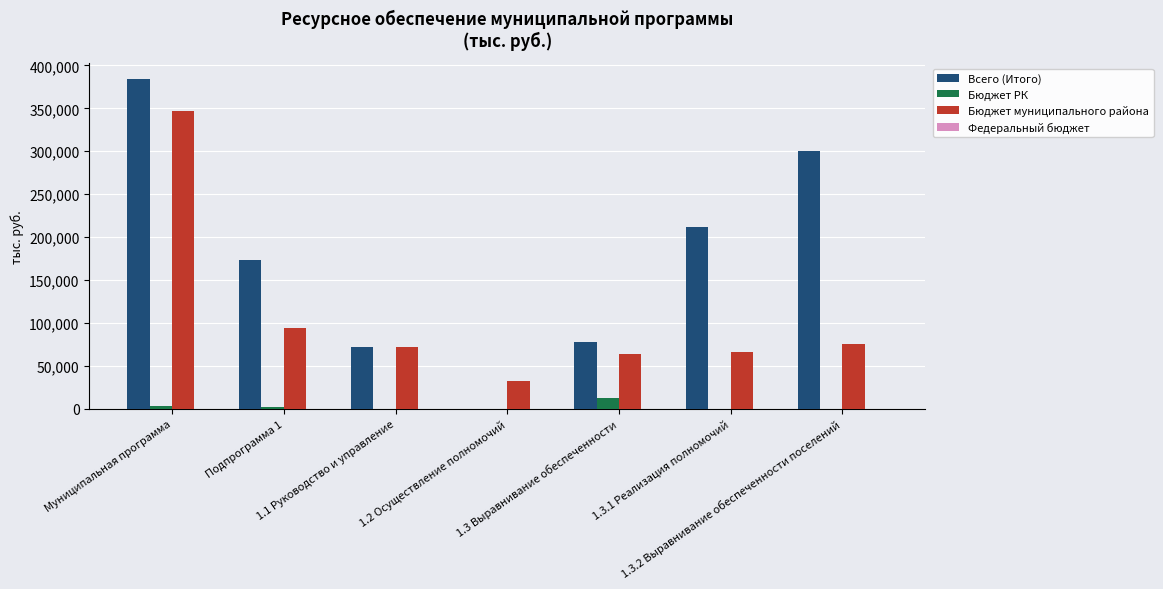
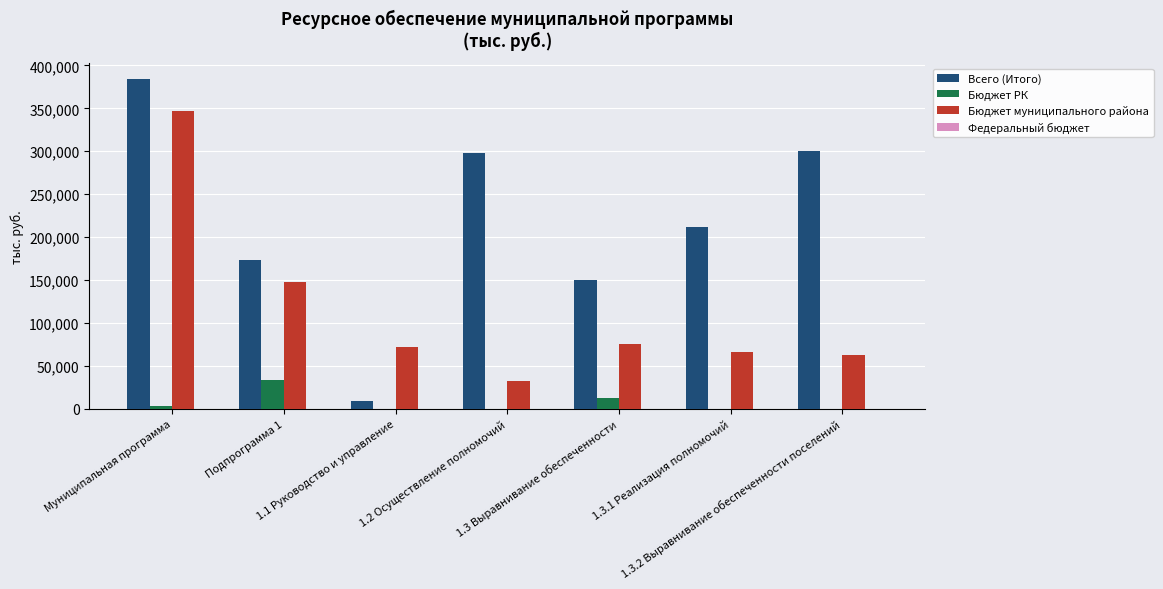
Бюджет РК, Подпрограмма 1: 0 -> 30,000
Бюджет муниципального района, Подпрограмма 1: 90,000 -> 150,000
Всего (Итого), 1.1 Руководство и управление: 70,000 -> 10,000
Всего (Итого), 1.2 Осуществление полномочий: 0 -> 300,000
Всего (Итого), 1.3 Выравнивание обеспеченности: 80,000 -> 150,000
Бюджет муниципального района, 1.3 Выравнивание обеспеченности: 60,000 -> 80,000
Бюджет муниципального района, 1.3.2 Выравнивание обеспеченности поселений: 80,000 -> 60,000
